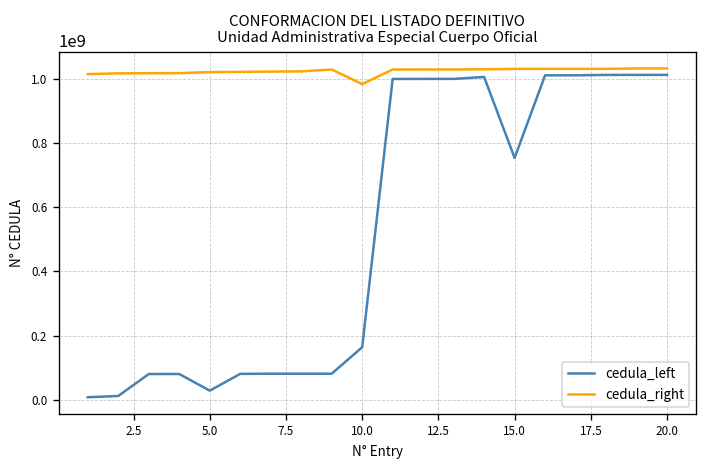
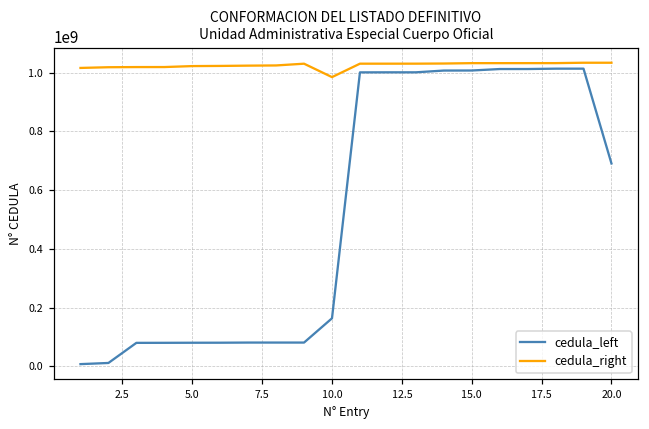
cedula_left, 5.0: 30000000 -> 80000000
cedula_left, 15.0: 750000000 -> 1010000000
cedula_left, 20.0: 1010000000 -> 690000000
